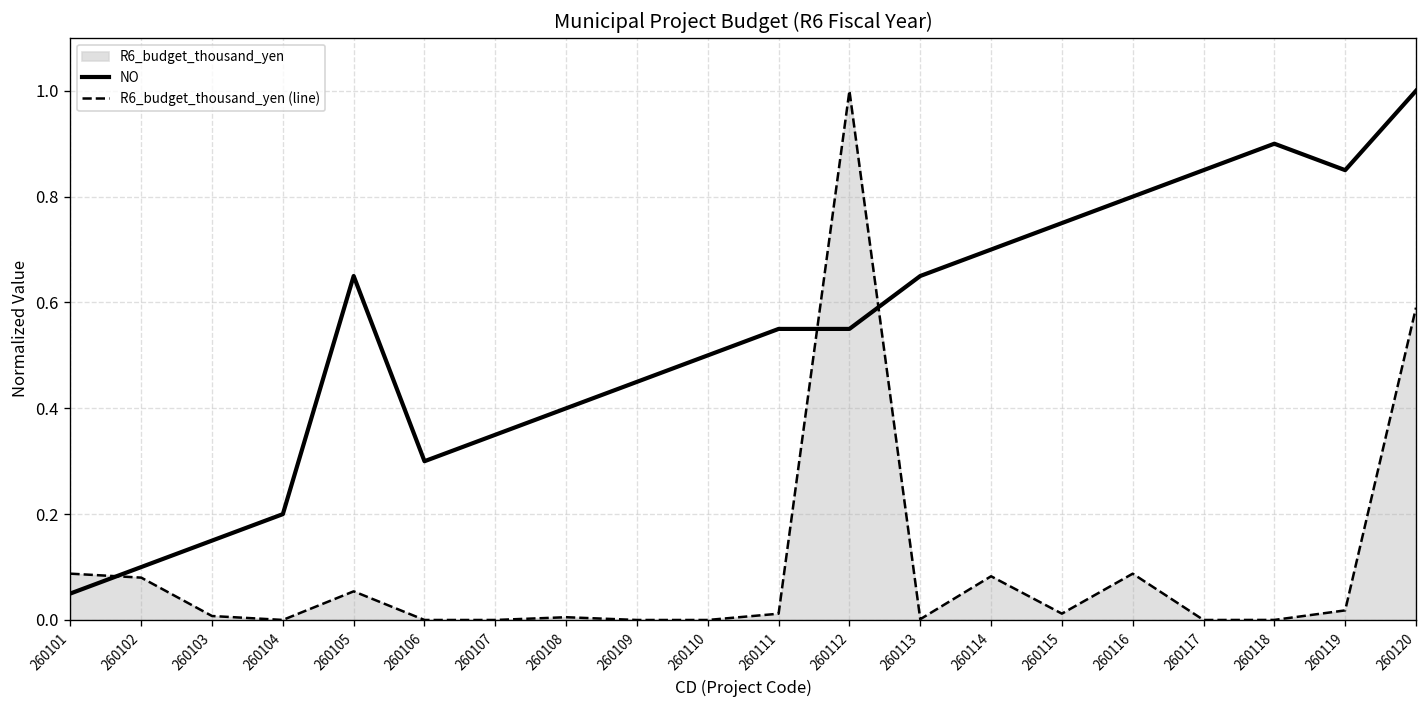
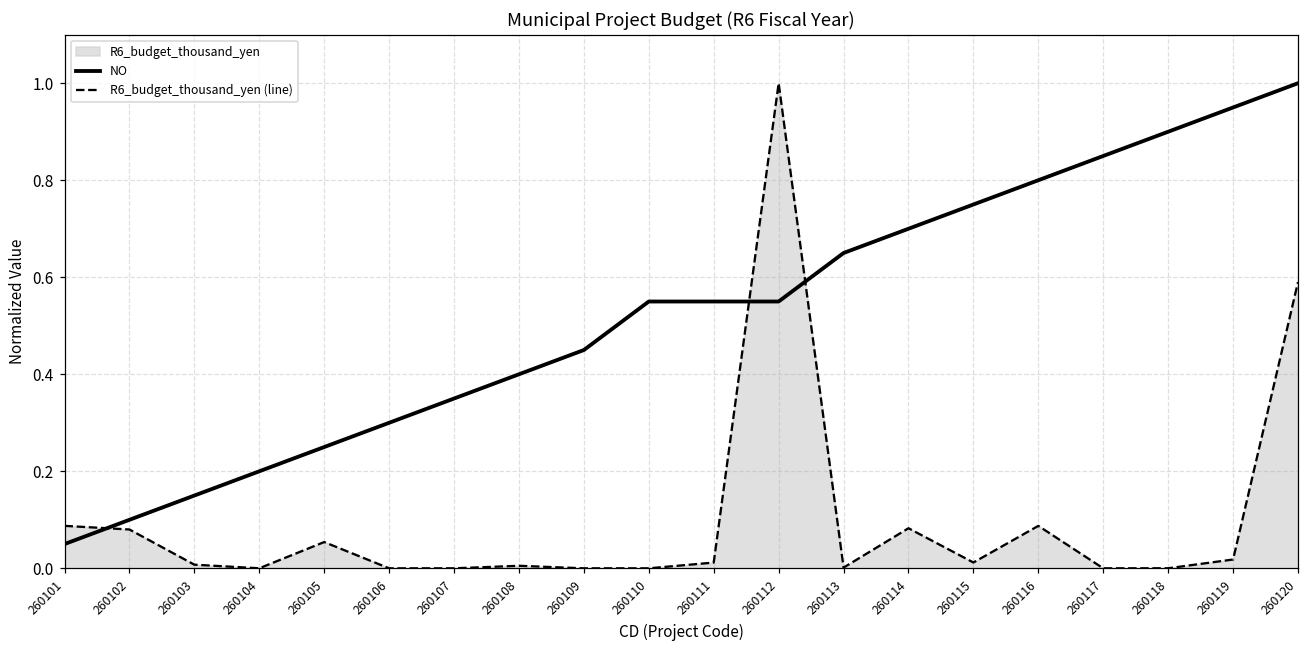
NO, 260105: 0.65 -> 0.25
NO, 260110: 0.50 -> 0.55
NO, 260119: 0.85 -> 0.95
